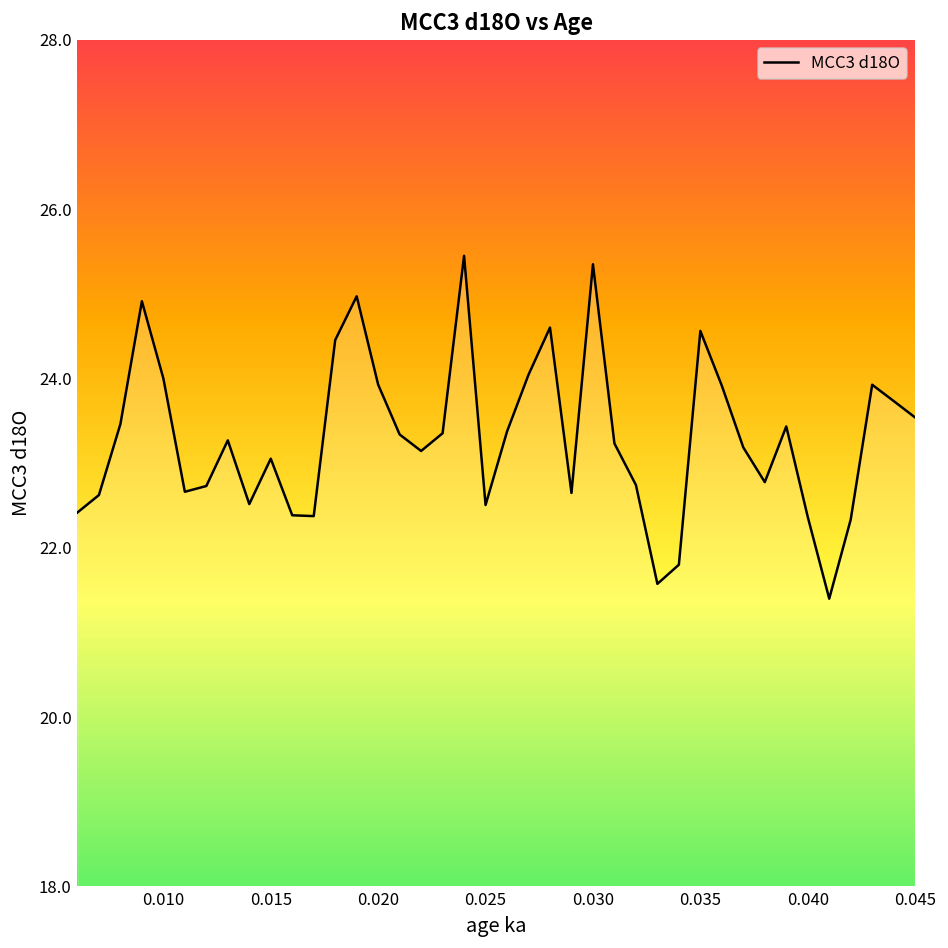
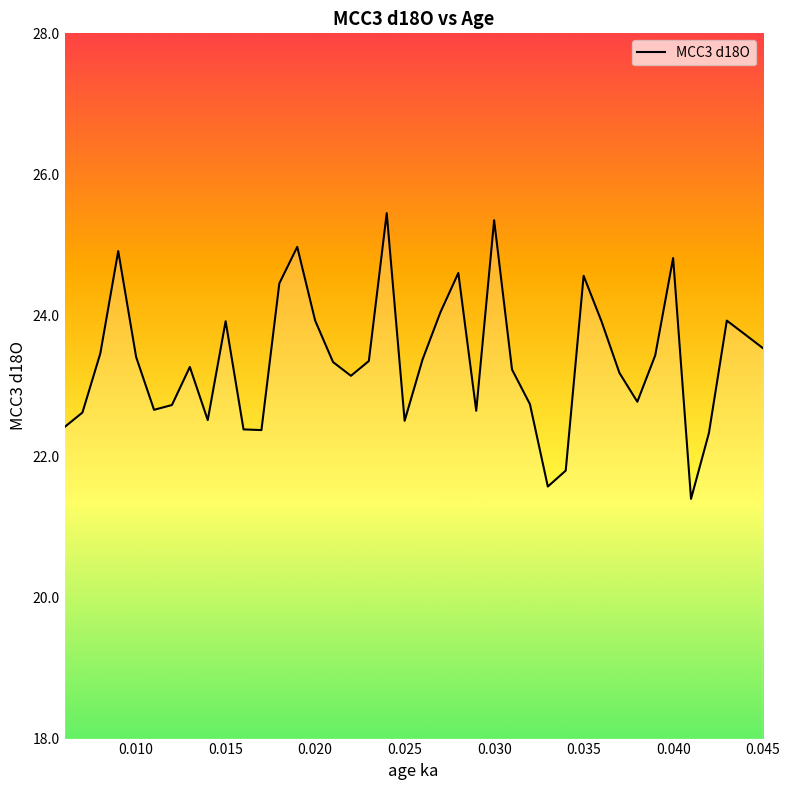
0.010: 24.0 -> 23.4
0.015: 23.1 -> 23.9
0.040: 22.4 -> 24.8
